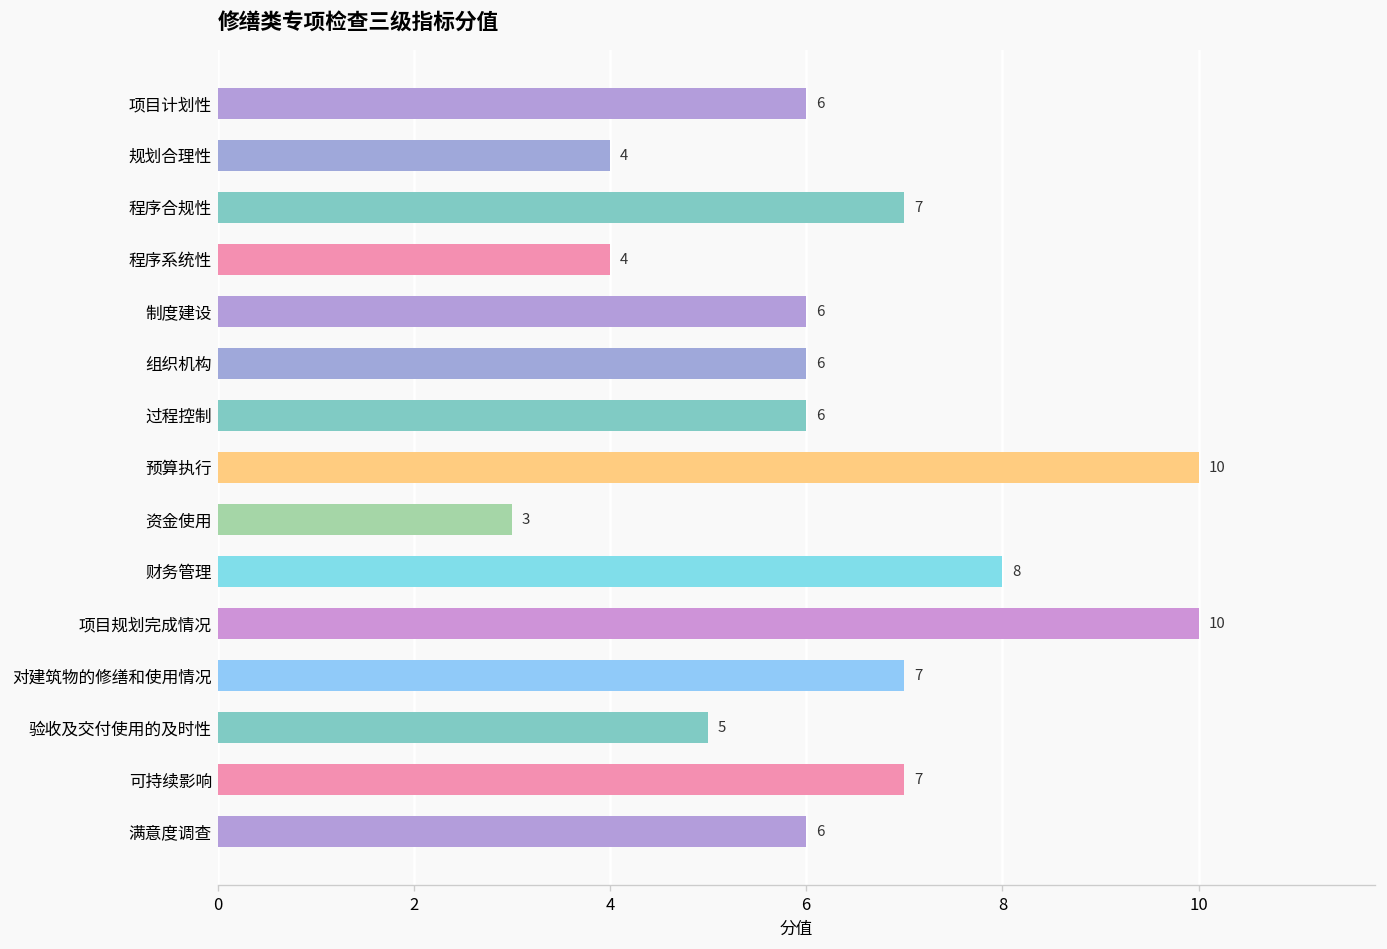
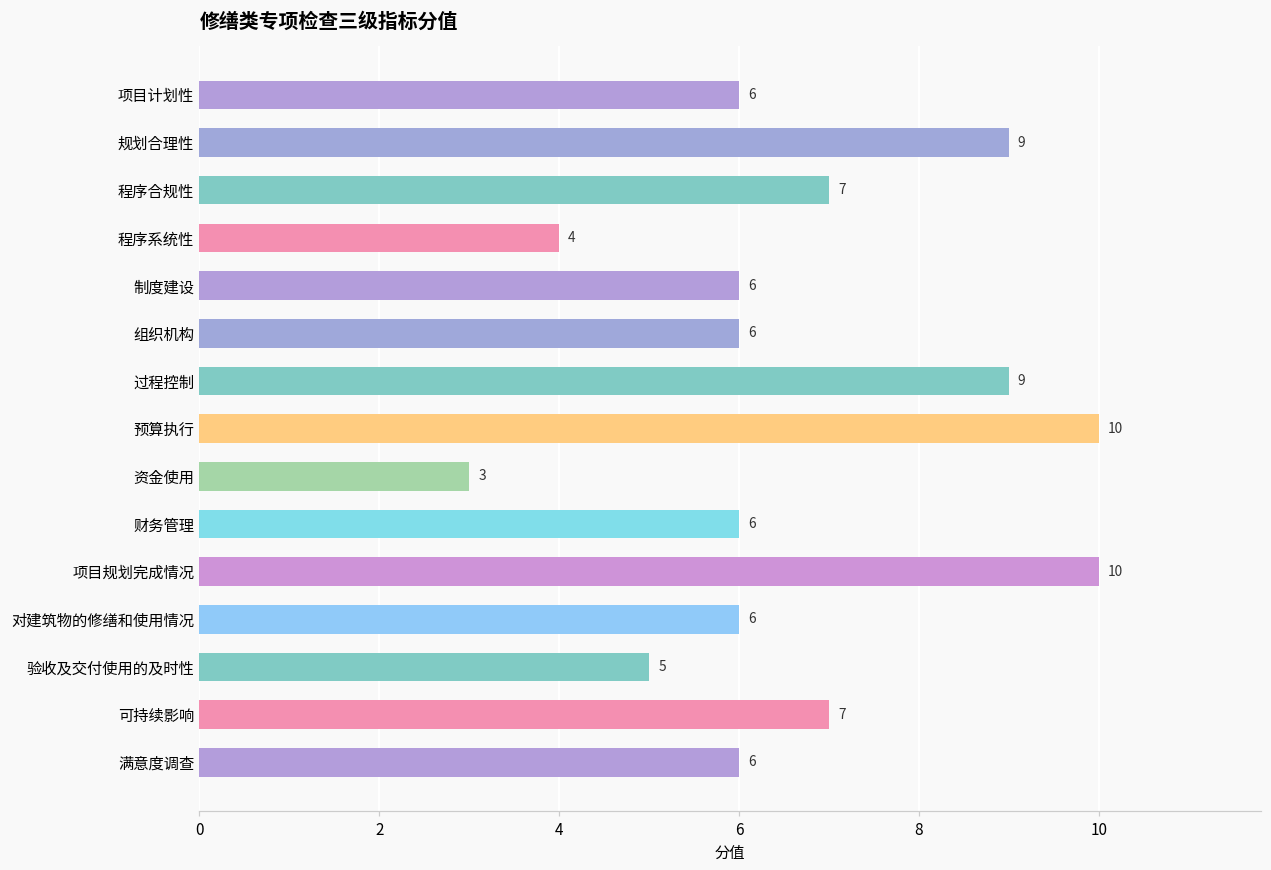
规划合理性: 4 -> 9
过程控制: 6 -> 9
财务管理: 8 -> 6
对建筑物的修缮和使用情况: 7 -> 6
